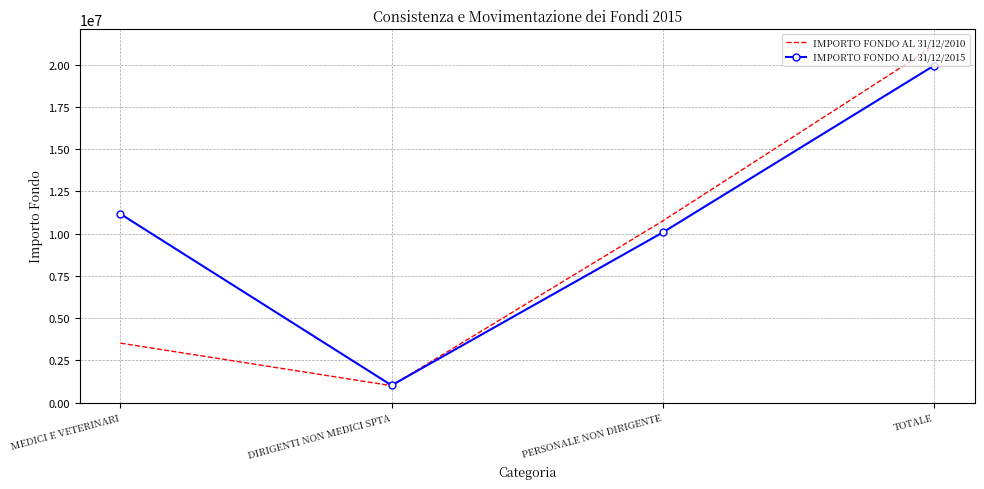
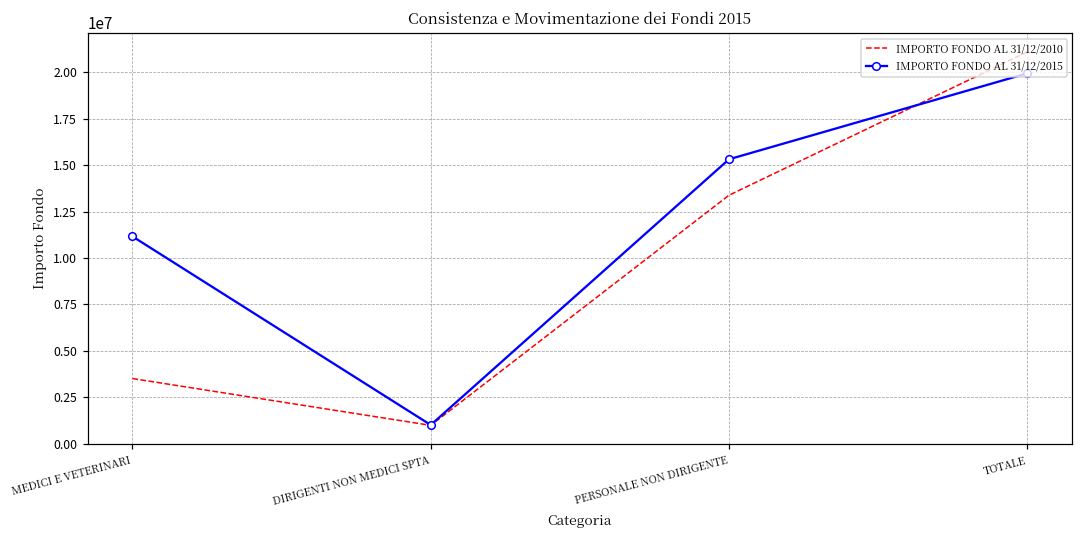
IMPORTO FONDO AL 31/12/2010, PERSONALE NON DIRIGENTE: 10700000 -> 13400000
IMPORTO FONDO AL 31/12/2015, PERSONALE NON DIRIGENTE: 10100000 -> 15300000
